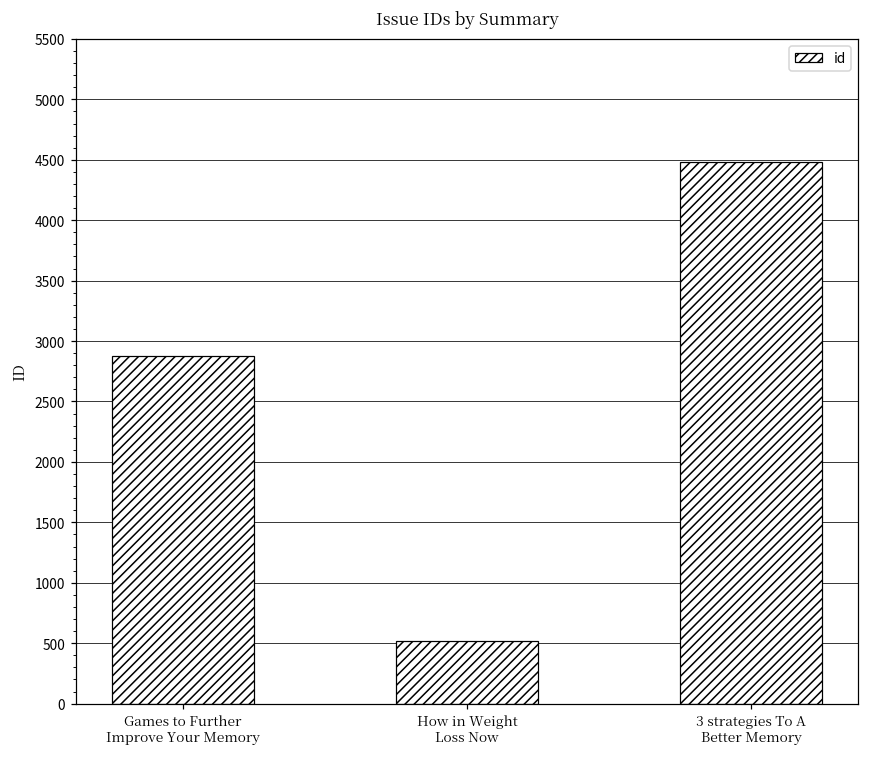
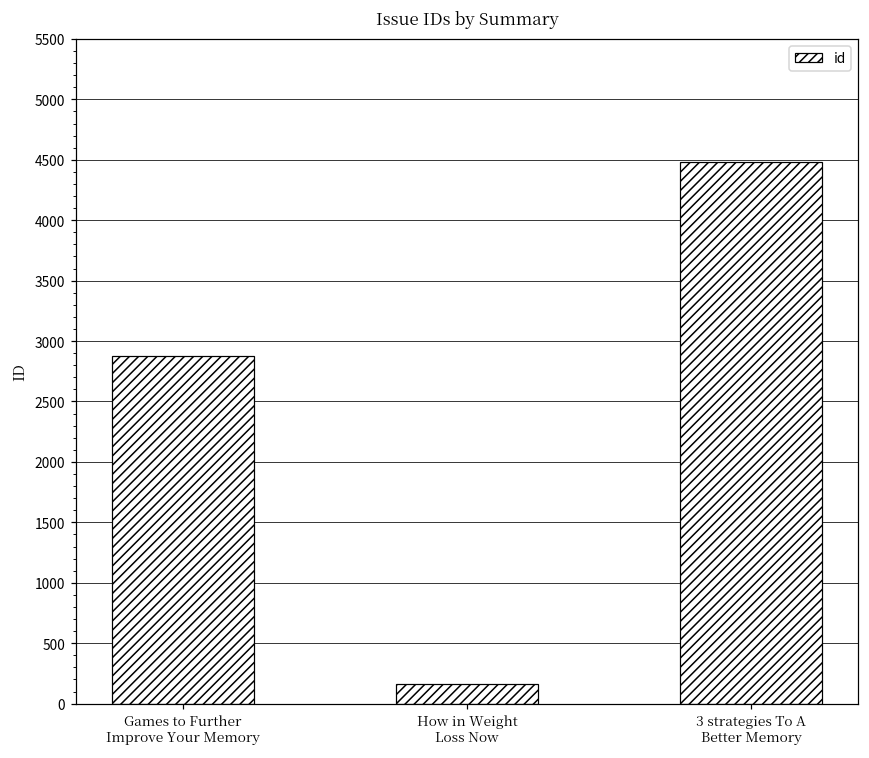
How in Weight Loss Now: 510 -> 170
